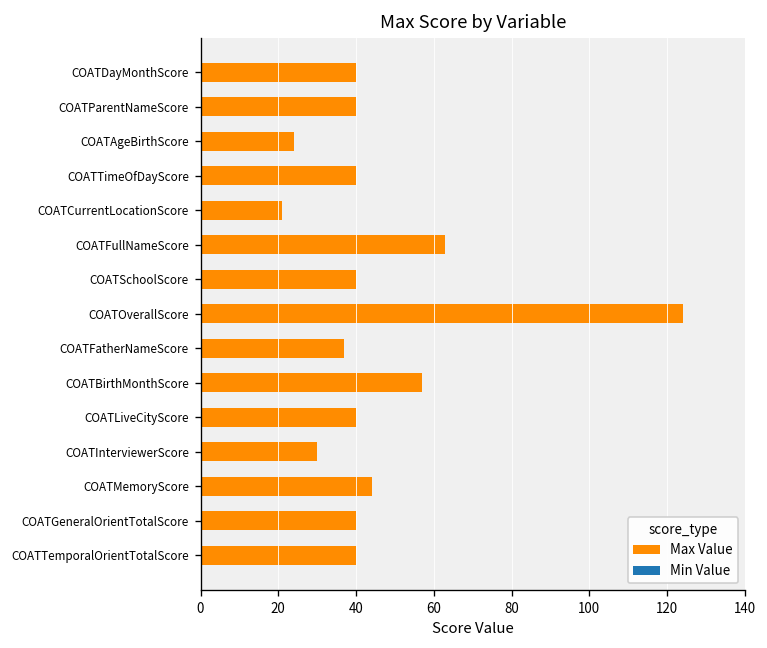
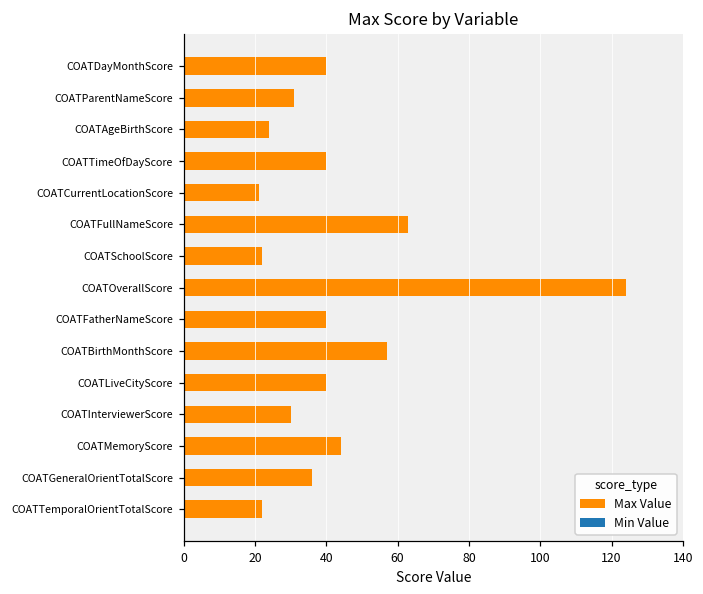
Max Value, COATParentNameScore: 40 -> 31
Max Value, COATSchoolScore: 40 -> 22
Max Value, COATFatherNameScore: 37 -> 40
Max Value, COATGeneralOrientTotalScore: 40 -> 36
Max Value, COATTemporalOrientTotalScore: 40 -> 22
